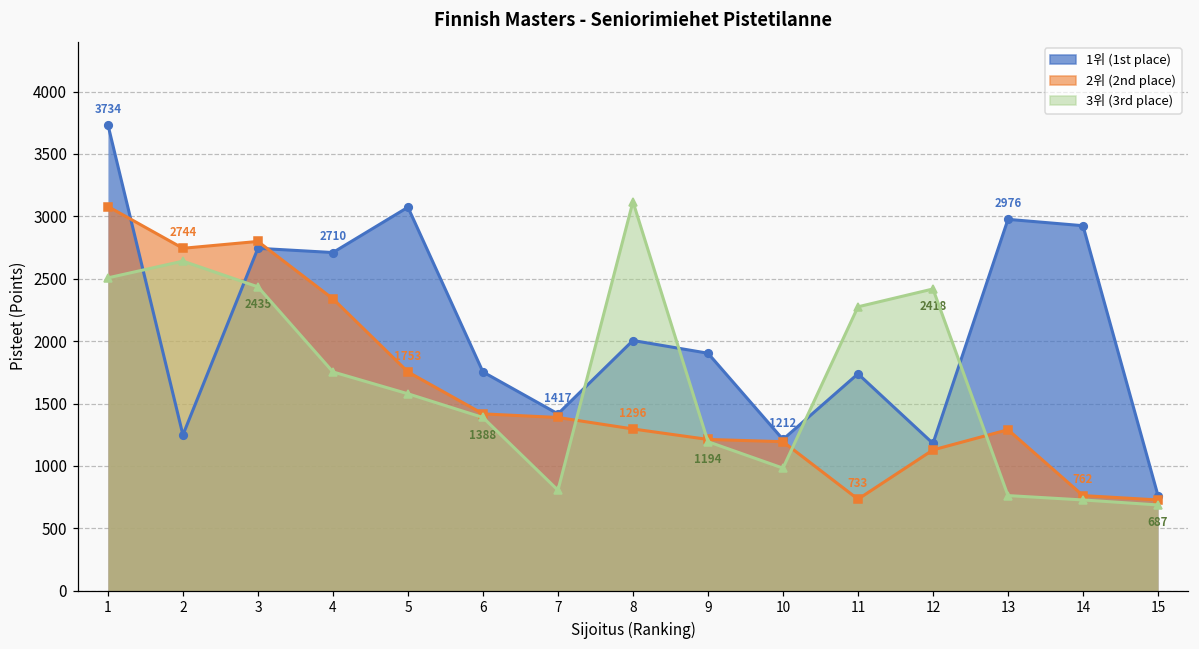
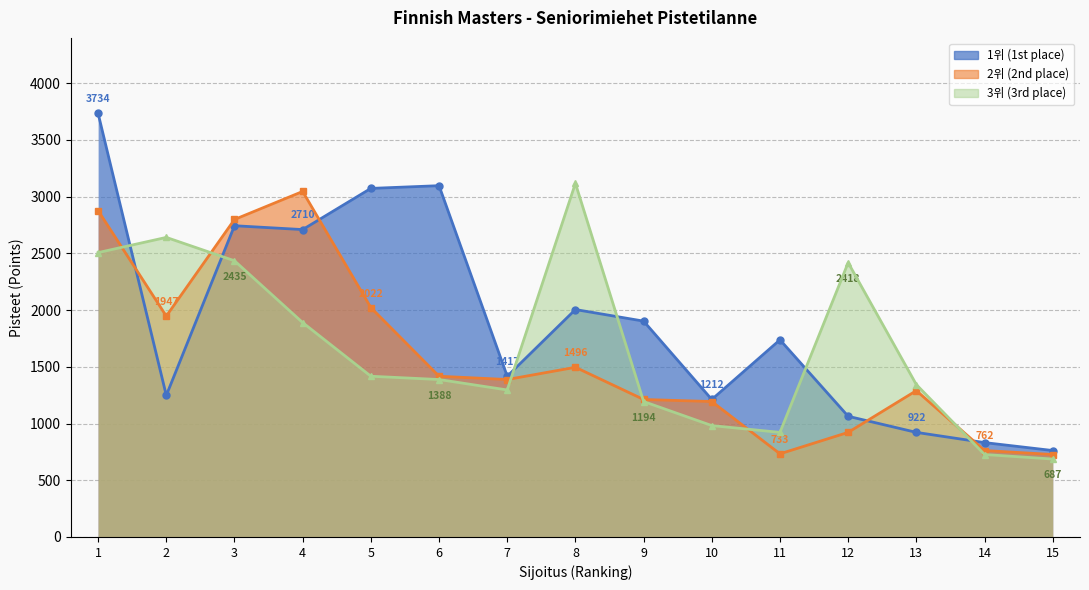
2위 (2nd place), 1: 3080 -> 2880
2위 (2nd place), 2: 2744 -> 1947
2위 (2nd place), 4: 2340 -> 3050
3위 (3rd place), 4: 1750 -> 1890
2위 (2nd place), 5: 1753 -> 2022
3위 (3rd place), 5: 1580 -> 1420
1위 (1st place), 6: 1750 -> 3100
3위 (3rd place), 7: 810 -> 1300
2위 (2nd place), 8: 1296 -> 1496
3위 (3rd place), 11: 2280 -> 920
1위 (1st place), 12: 1180 -> 1060
2위 (2nd place), 12: 1130 -> 920
1위 (1st place), 13: 2976 -> 922
3위 (3rd place), 13: 760 -> 1340
1위 (1st place), 14: 2930 -> 830
